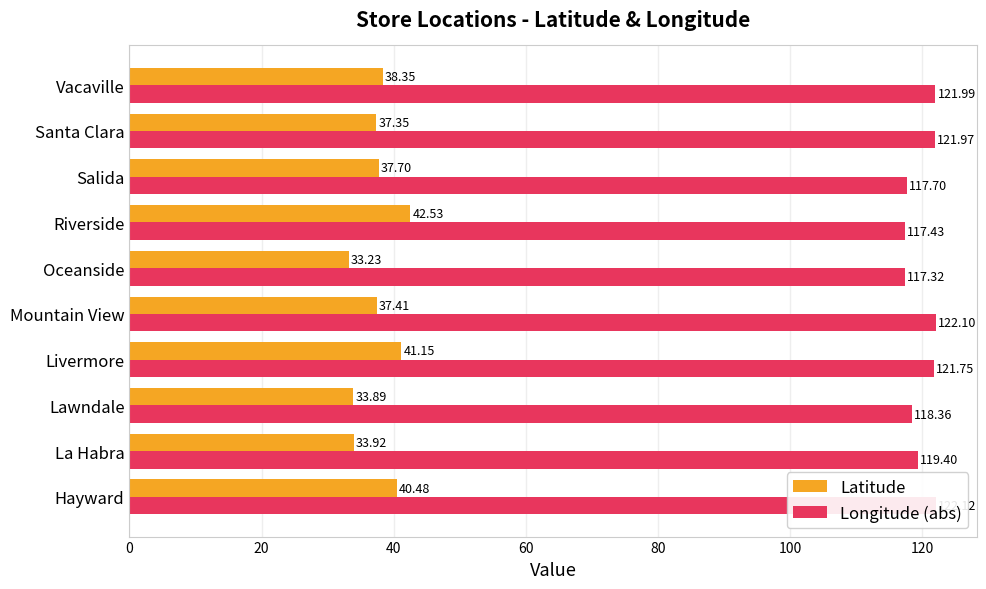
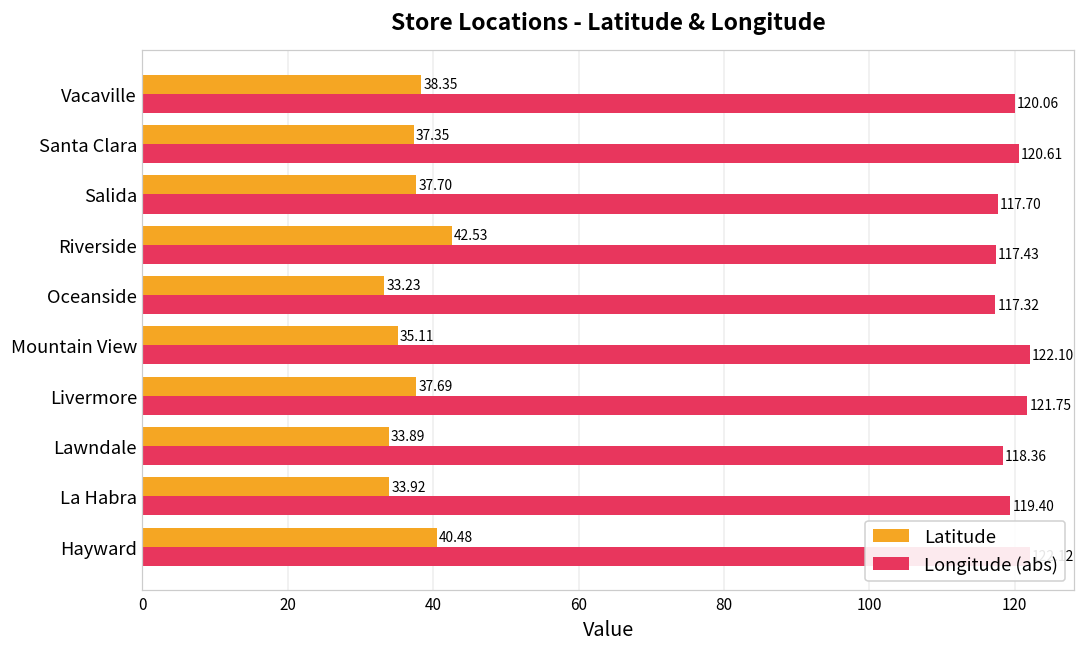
Longitude (abs), Vacaville: 121.99 -> 120.06
Longitude (abs), Santa Clara: 121.97 -> 120.61
Latitude, Mountain View: 37.41 -> 35.11
Latitude, Livermore: 41.15 -> 37.69
